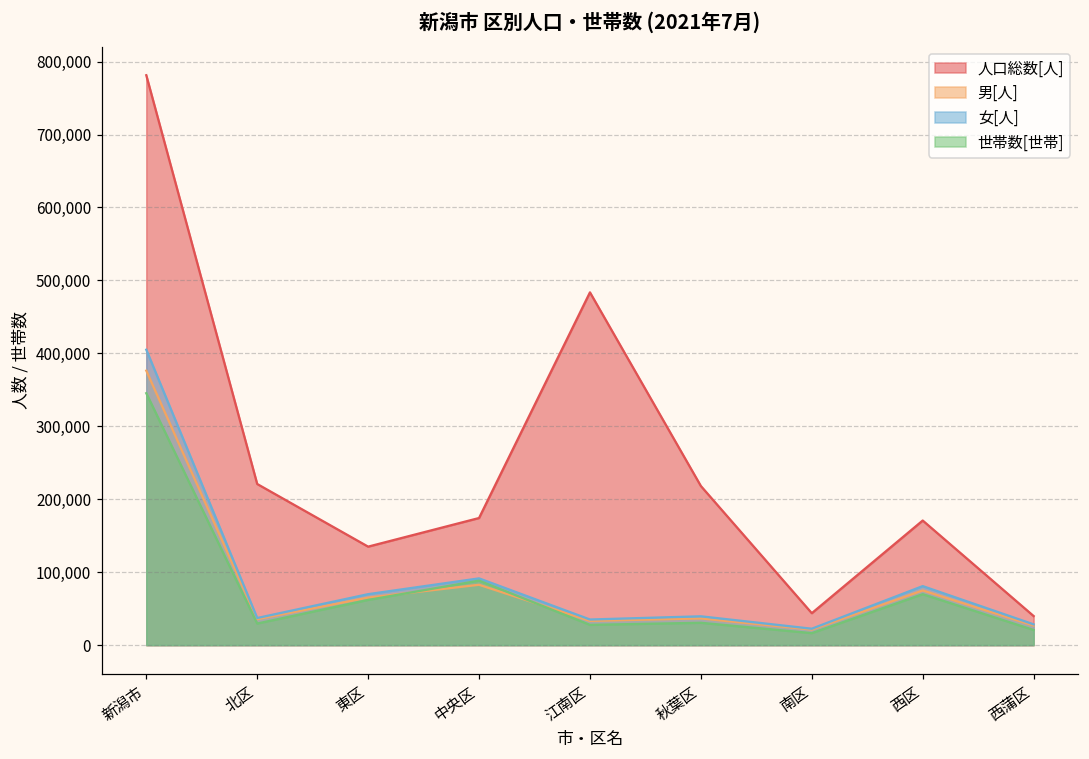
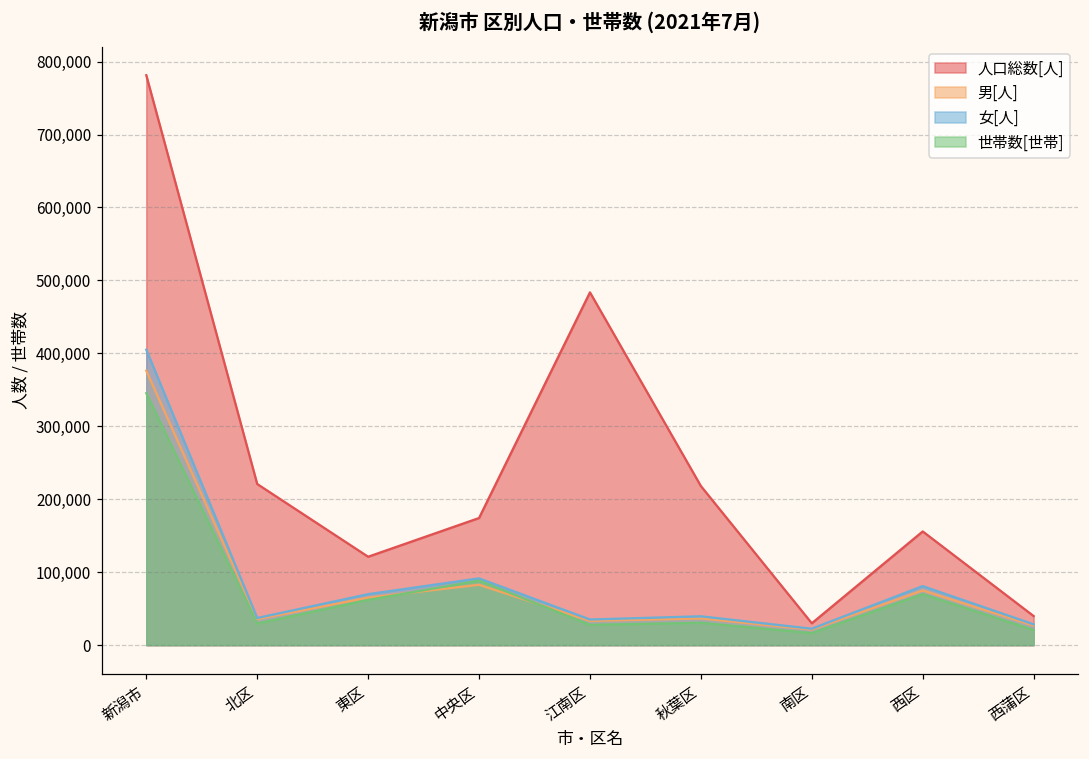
人口総数[人], 東区: 130,000 -> 120,000
人口総数[人], 南区: 40,000 -> 30,000
人口総数[人], 西区: 170,000 -> 160,000
